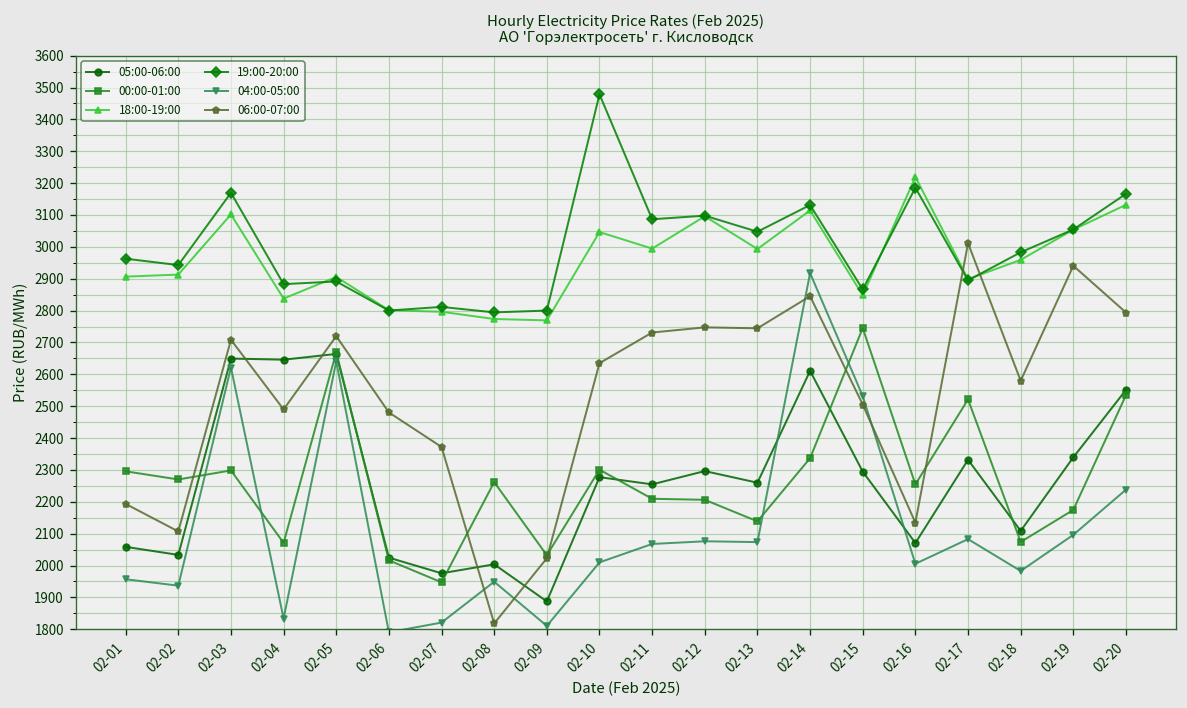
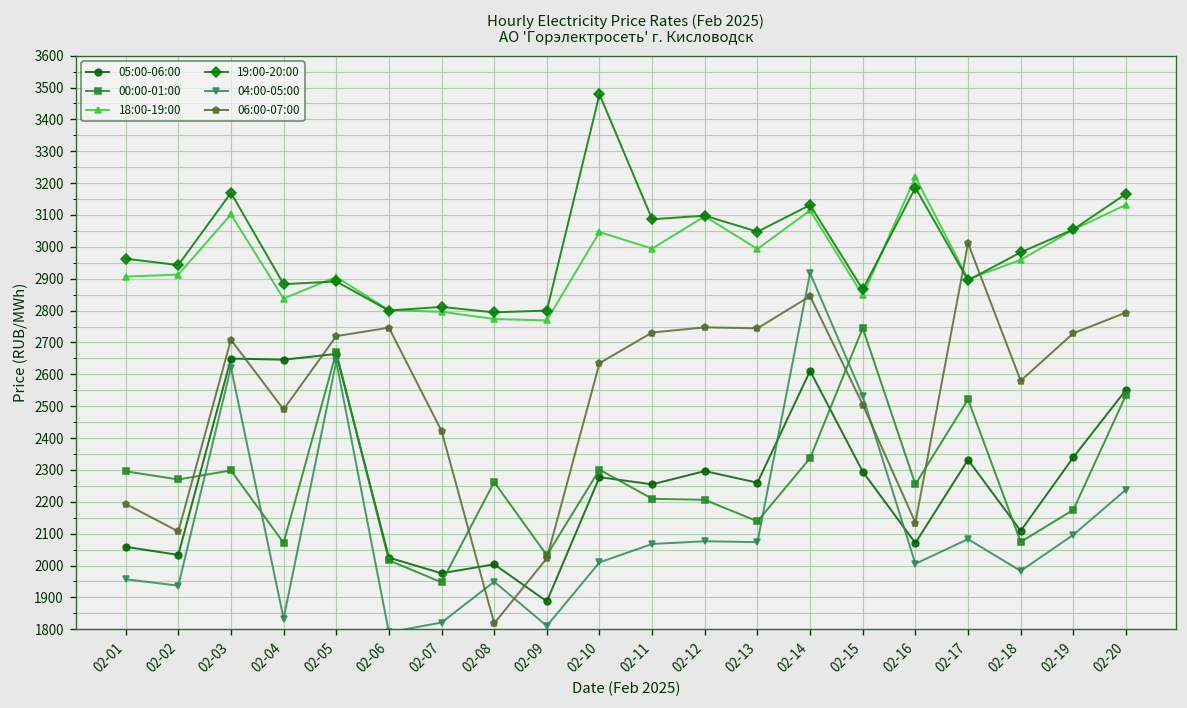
06:00-07:00, 02-06: 2480 -> 2750
06:00-07:00, 02-07: 2370 -> 2420
06:00-07:00, 02-19: 2940 -> 2730
